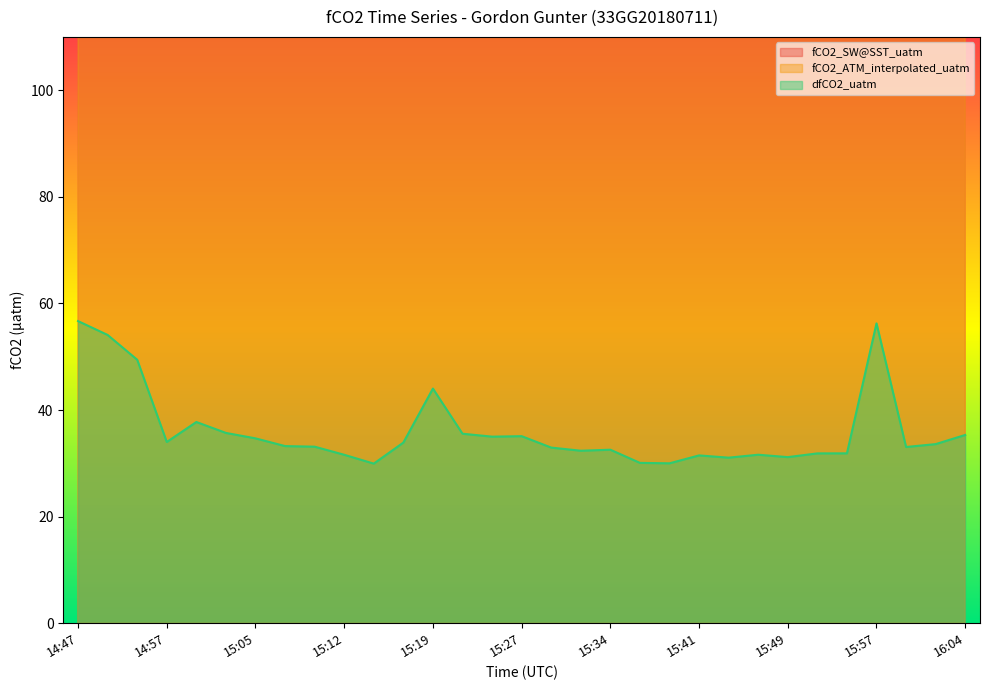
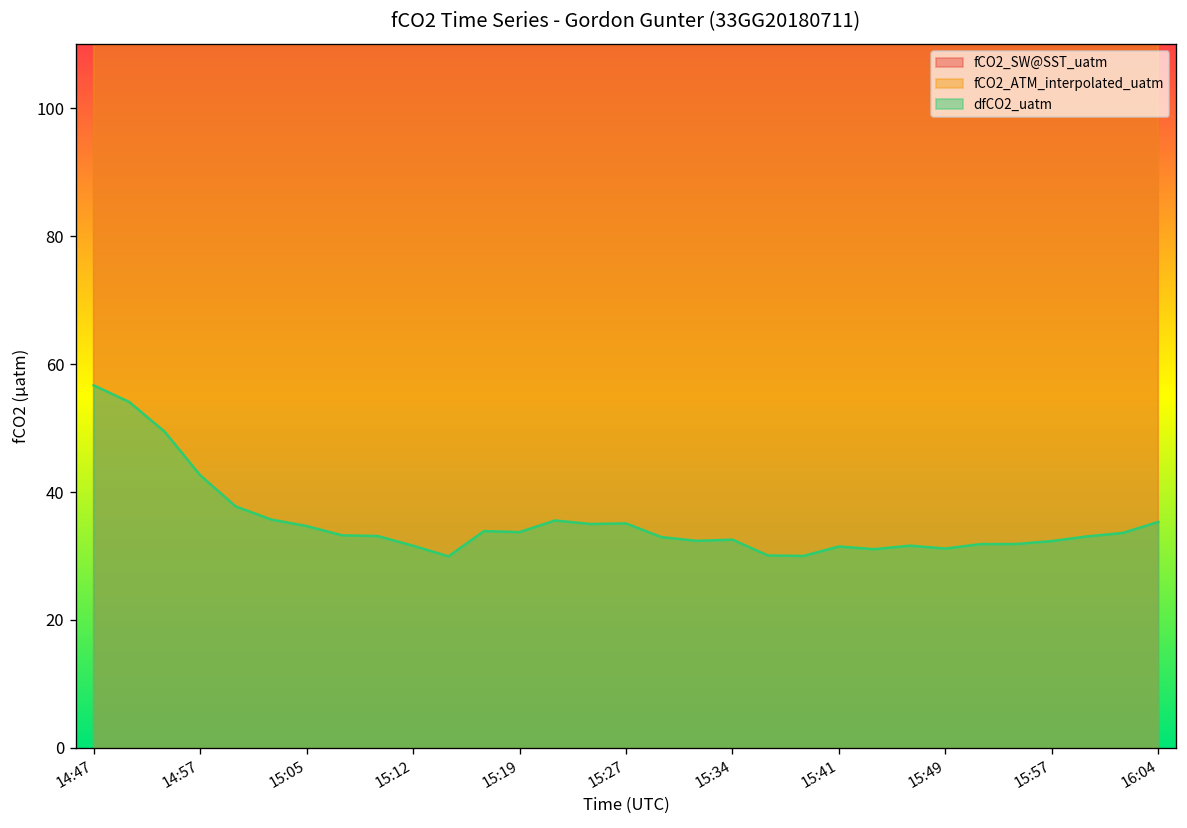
dfCO2_uatm, 14:57: 34 -> 43
dfCO2_uatm, 15:19: 44 -> 34
dfCO2_uatm, 15:57: 56 -> 32
